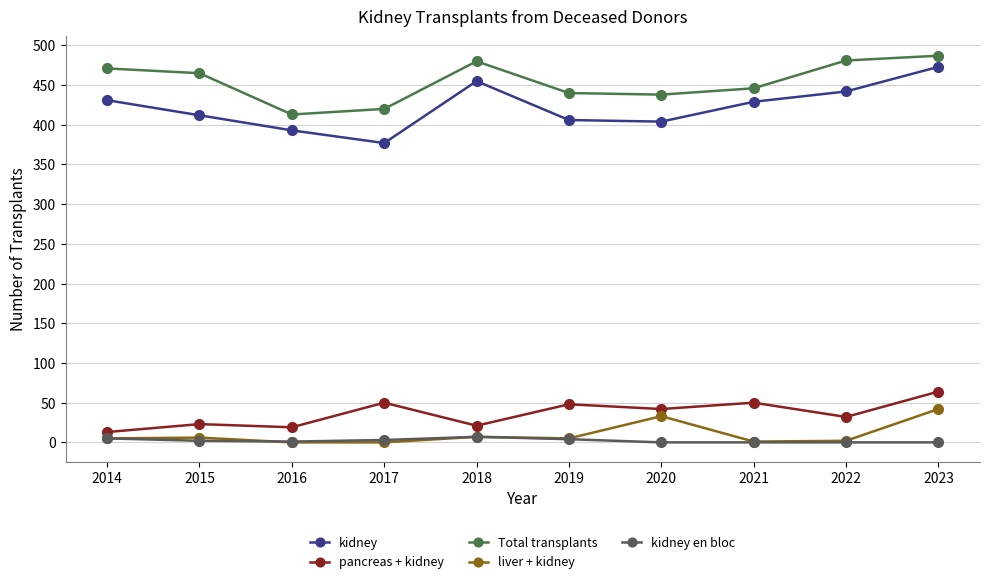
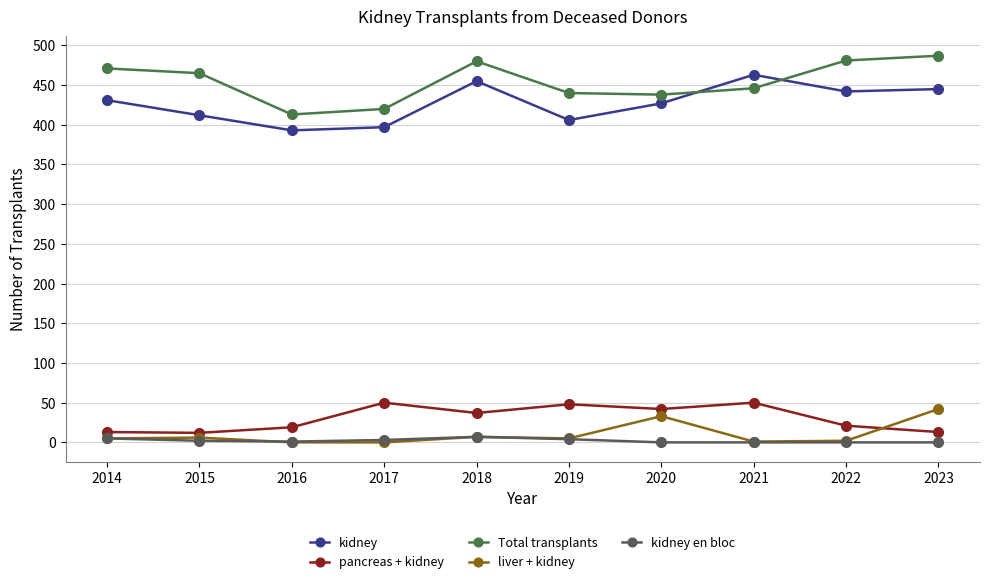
pancreas + kidney, 2015: 20 -> 10
kidney, 2017: 380 -> 400
pancreas + kidney, 2018: 20 -> 40
kidney, 2020: 400 -> 430
kidney, 2021: 430 -> 460
pancreas + kidney, 2022: 30 -> 20
kidney, 2023: 470 -> 450
pancreas + kidney, 2023: 60 -> 10
